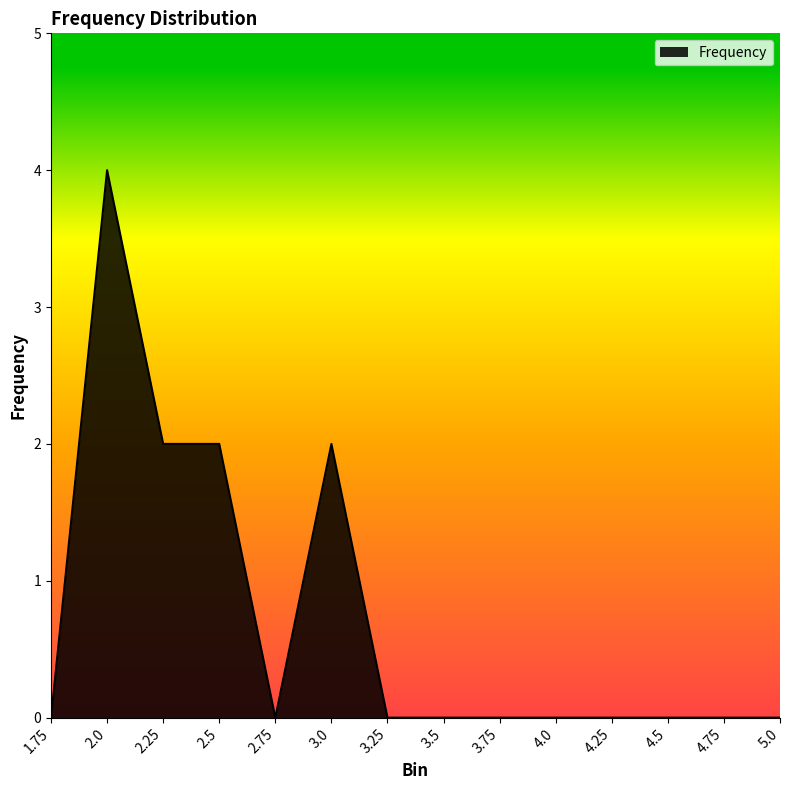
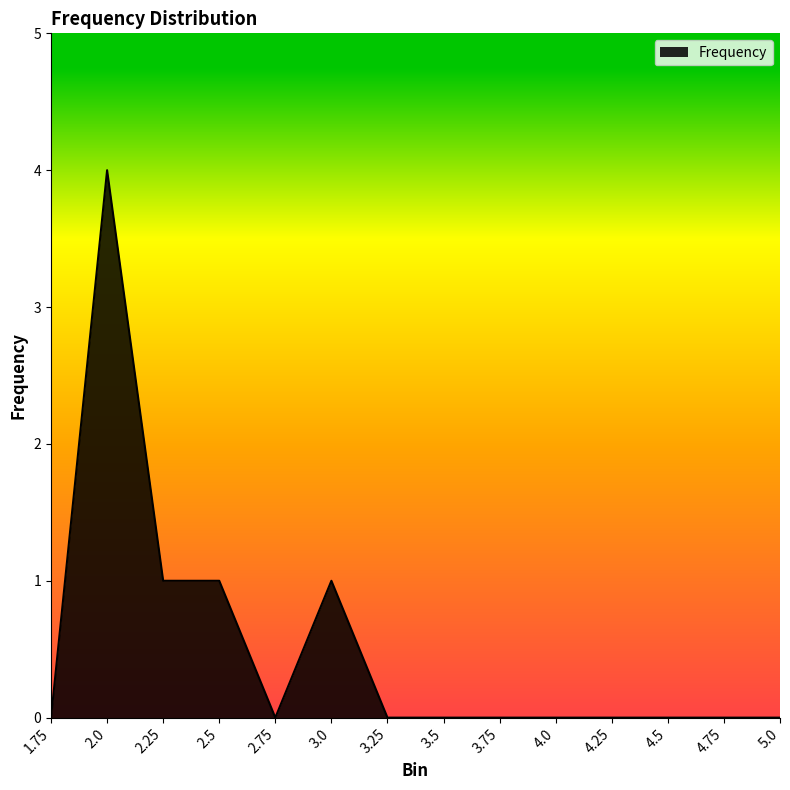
2.25: 2 -> 1
2.5: 2 -> 1
3.0: 2 -> 1
